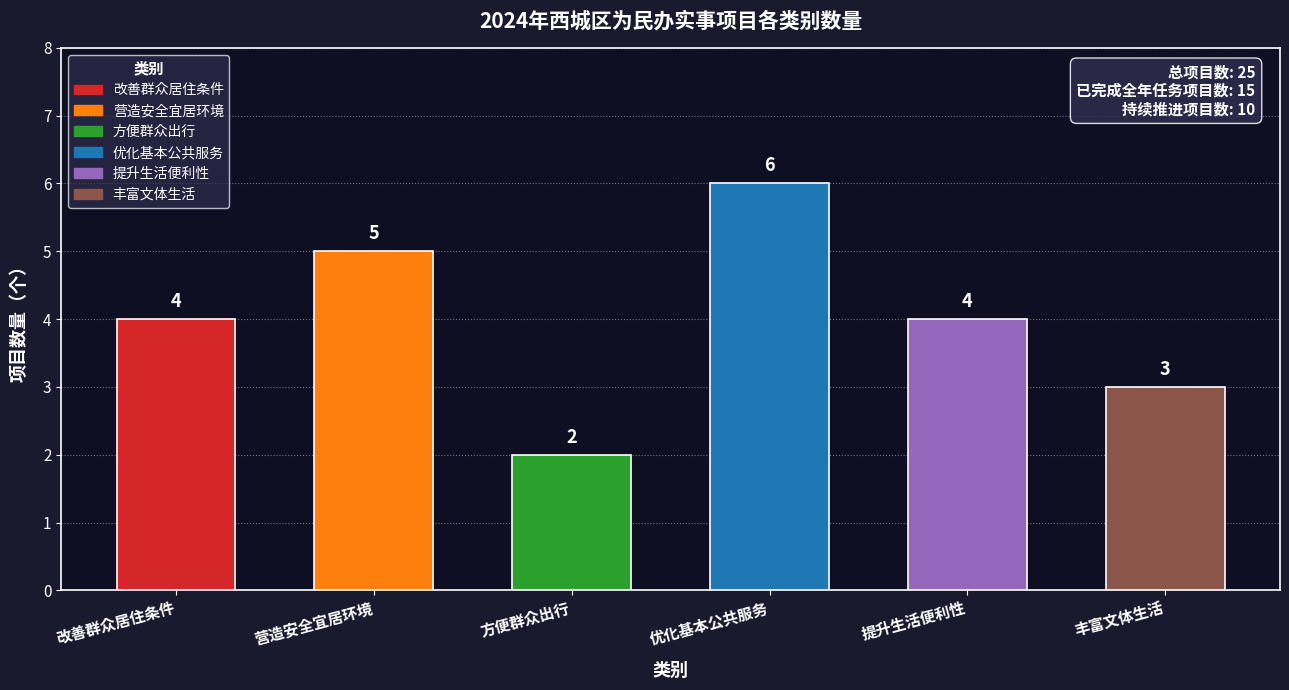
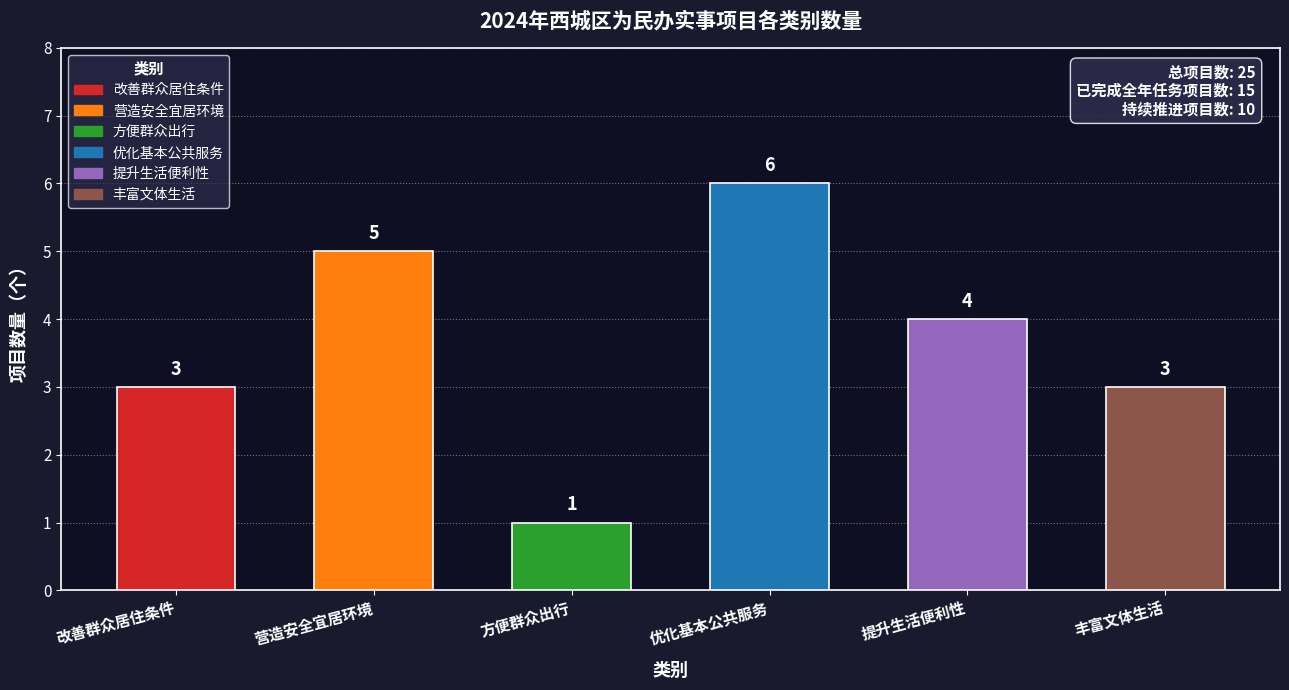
改善群众居住条件: 4 -> 3
方便群众出行: 2 -> 1
